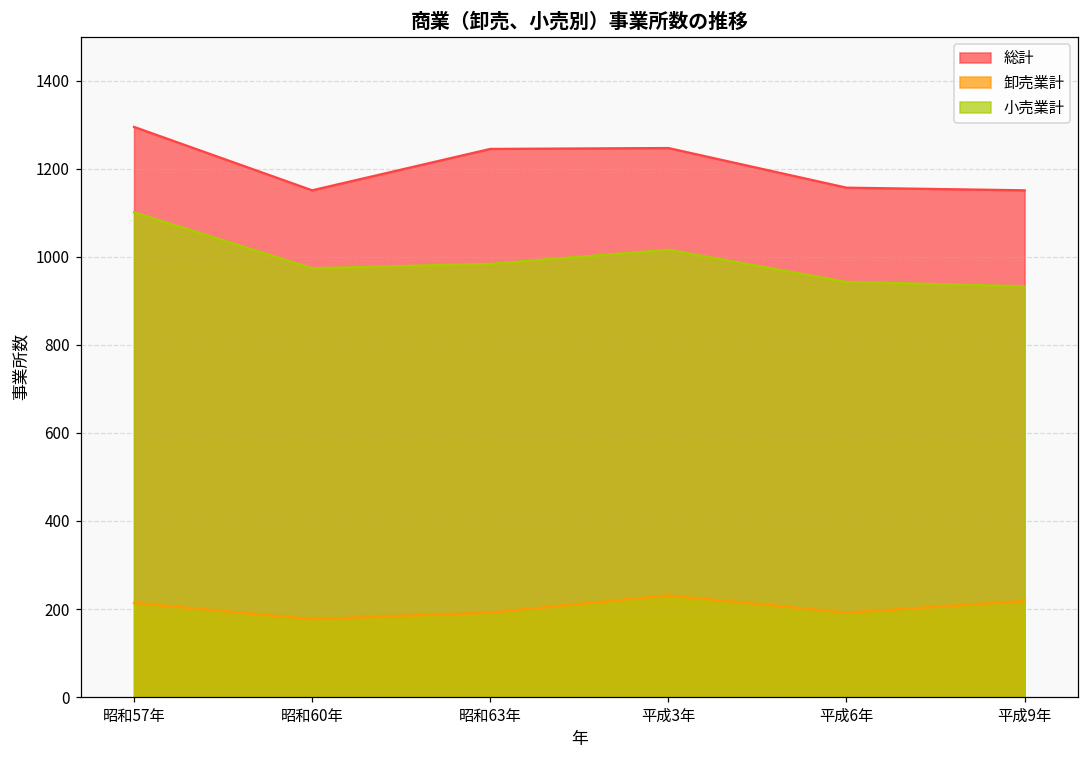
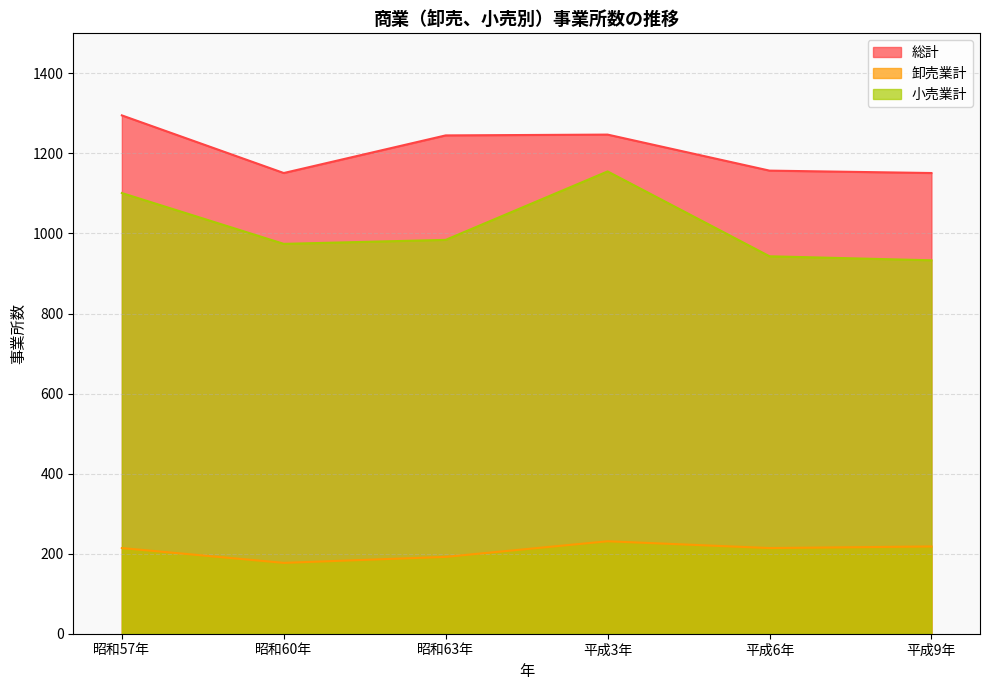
小売業計, 平成3年: 1020 -> 1160
卸売業計, 平成6年: 190 -> 210
